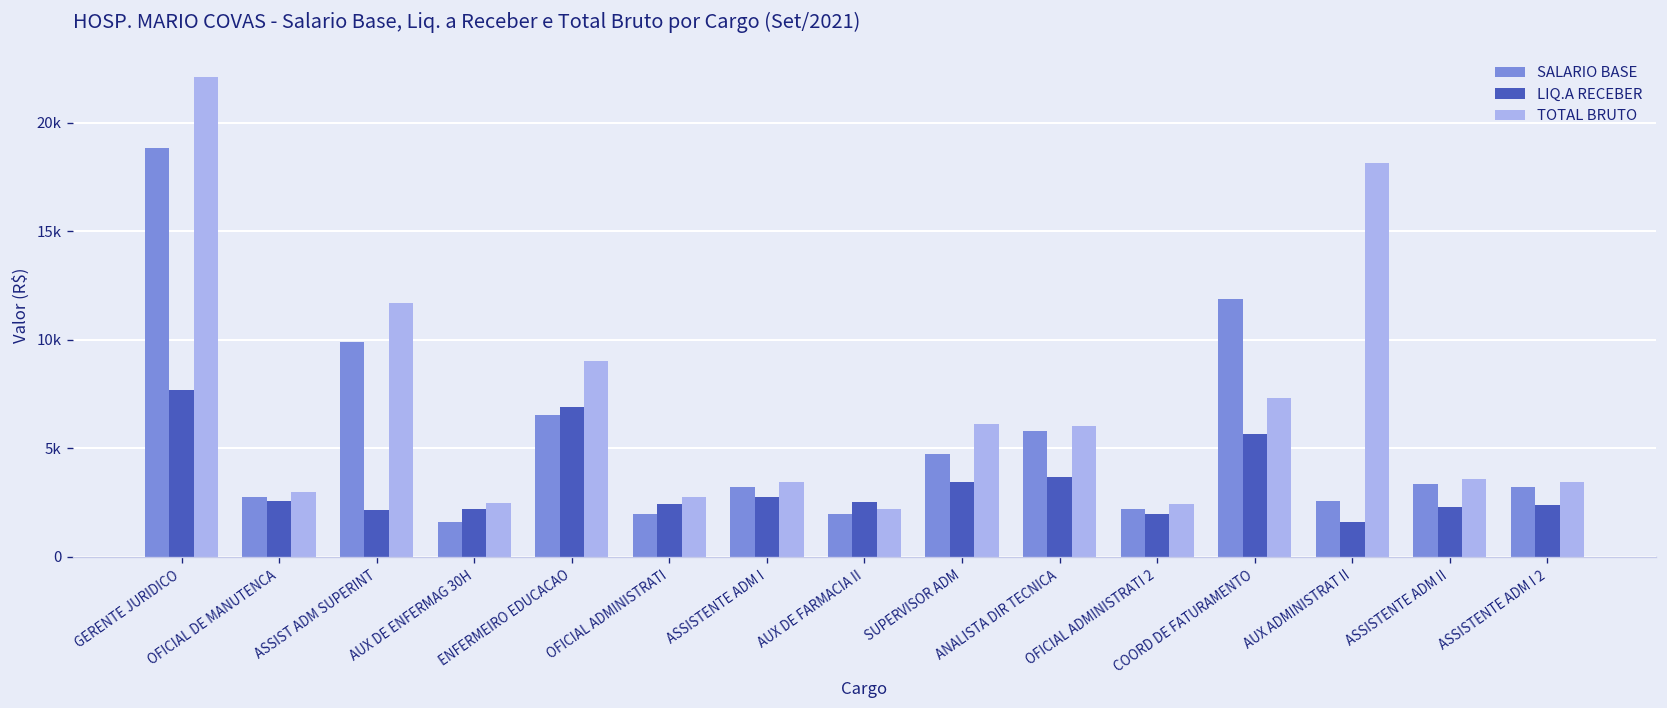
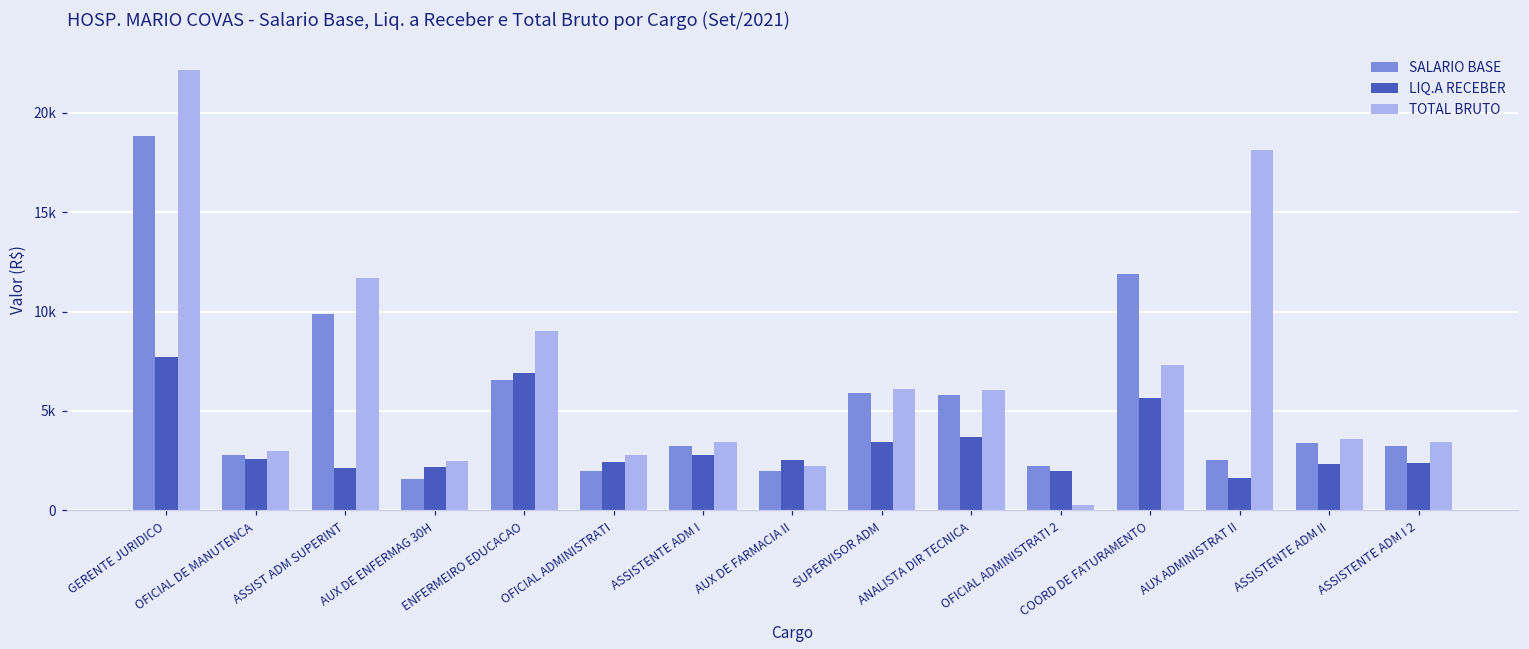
SALARIO BASE, SUPERVISOR ADM: 4800 -> 5900
TOTAL BRUTO, OFICIAL ADMINISTRATI 2: 2400 -> 300
